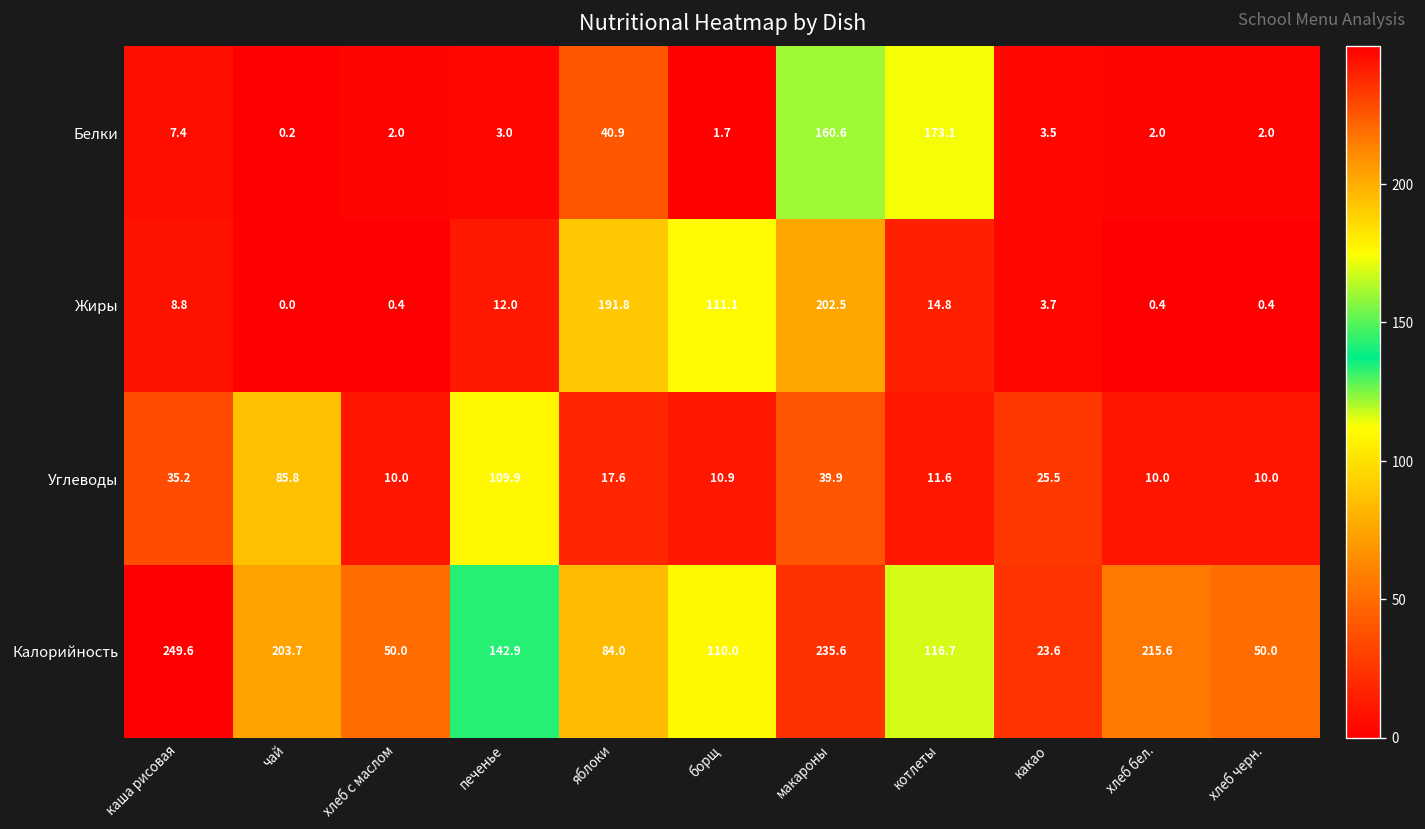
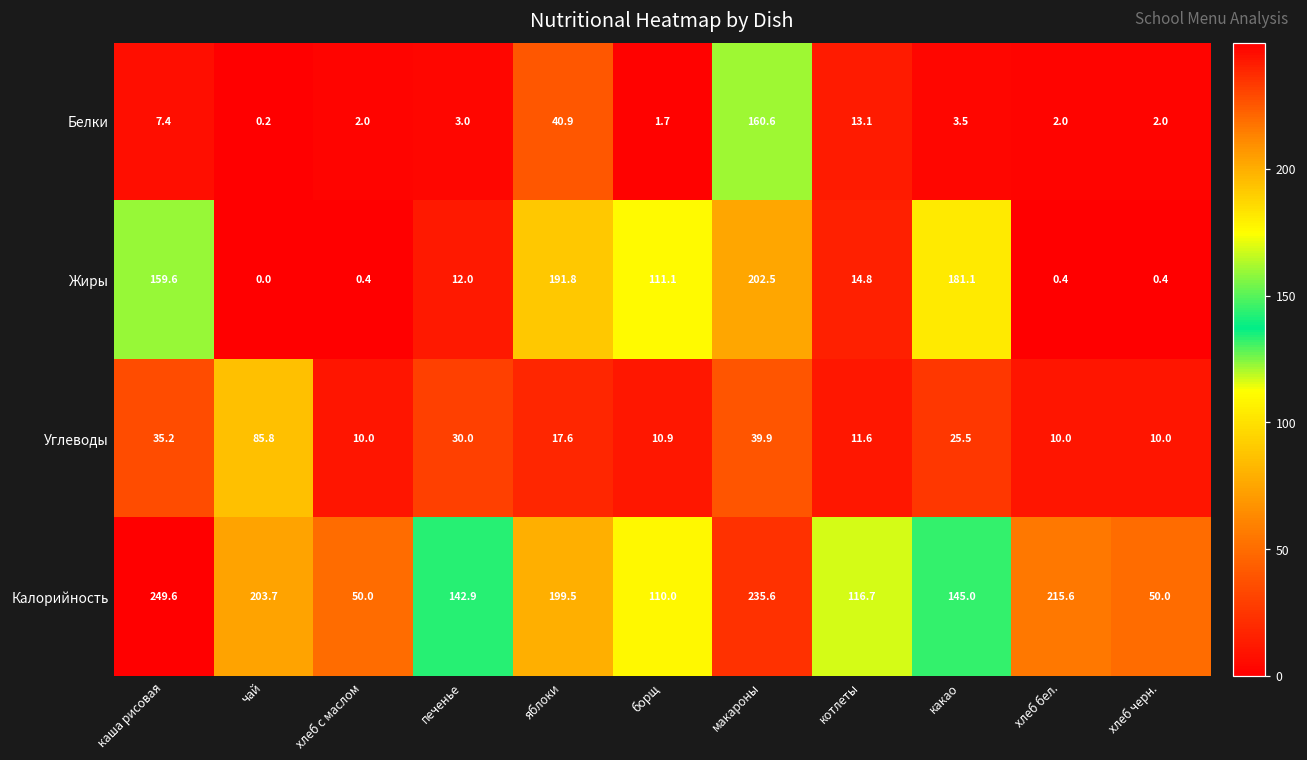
Белки, котлеты: 173.1 -> 13.1
Жиры, каша рисовая: 8.8 -> 159.6
Жиры, какао: 3.7 -> 181.1
Углеводы, печенье: 109.9 -> 30.0
Калорийность, яблоки: 84.0 -> 199.5
Калорийность, какао: 23.6 -> 145.0
